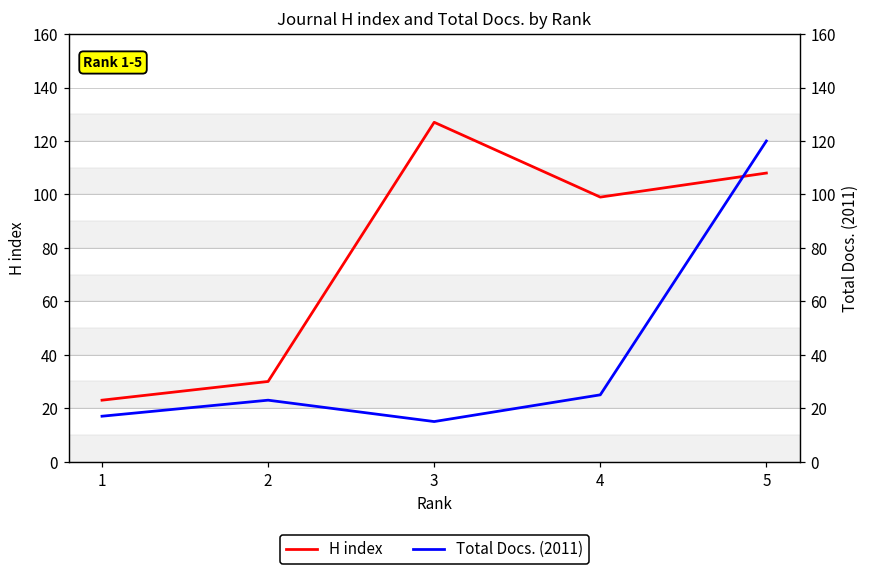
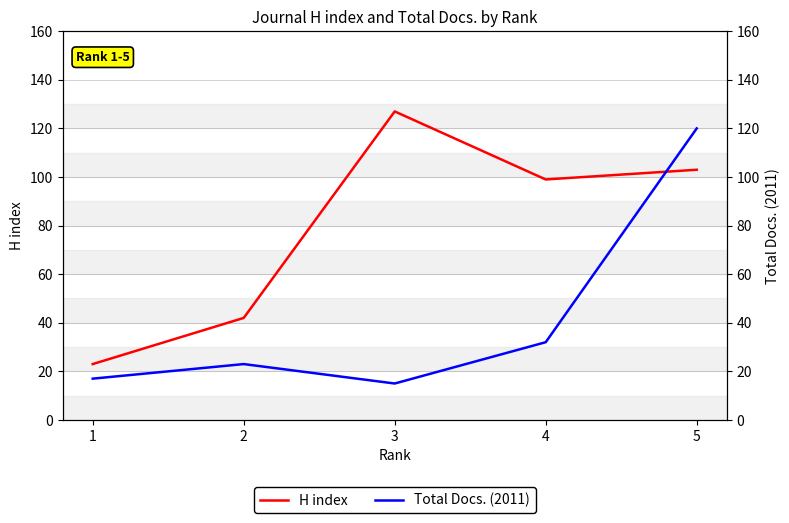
H index, 2: 30 -> 42
H index, 5: 108 -> 103
Total Docs. (2011), 4: 25 -> 32
